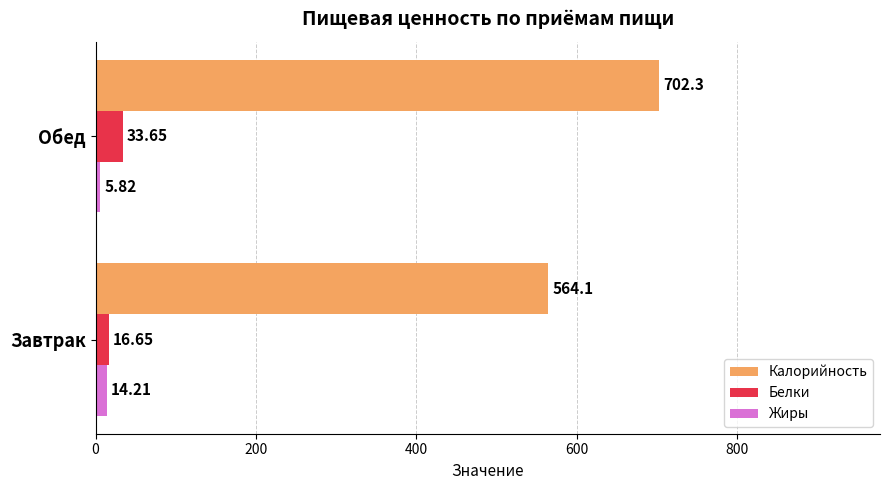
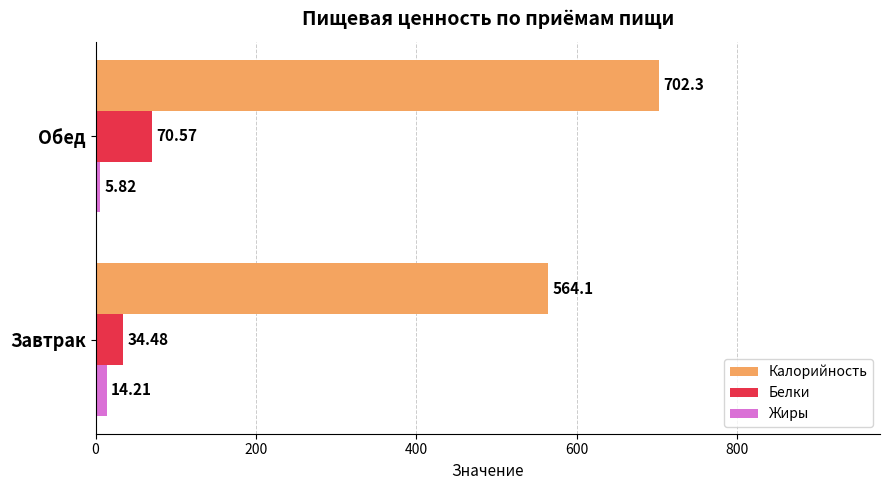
Белки, Обед: 33.65 -> 70.57
Белки, Завтрак: 16.65 -> 34.48
